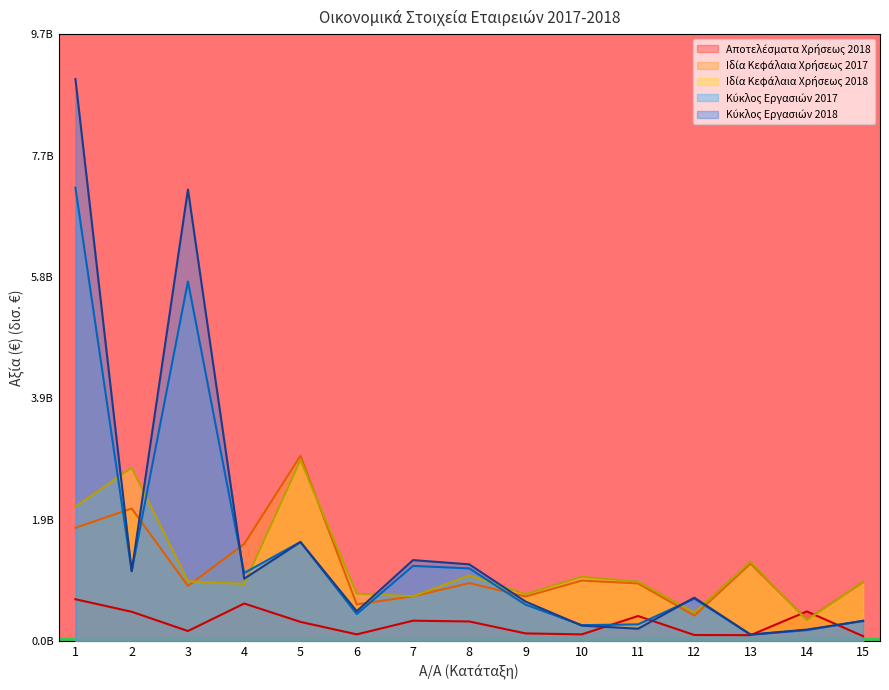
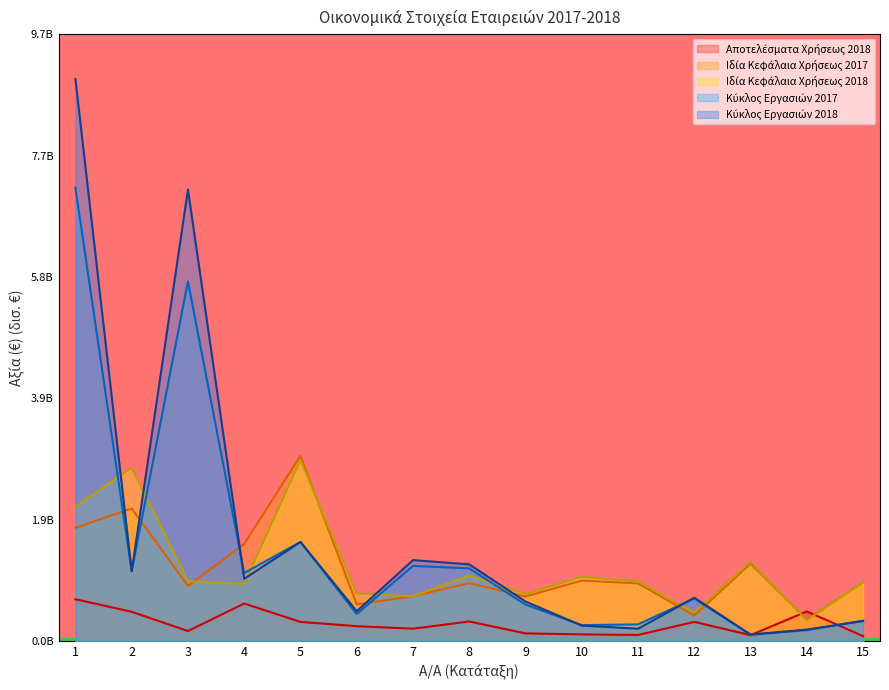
Αποτελέσματα Χρήσεως 2018, 6: 100000000 -> 200000000
Αποτελέσματα Χρήσεως 2018, 7: 300000000 -> 200000000
Αποτελέσματα Χρήσεως 2018, 11: 400000000 -> 100000000
Αποτελέσματα Χρήσεως 2018, 12: 100000000 -> 300000000
